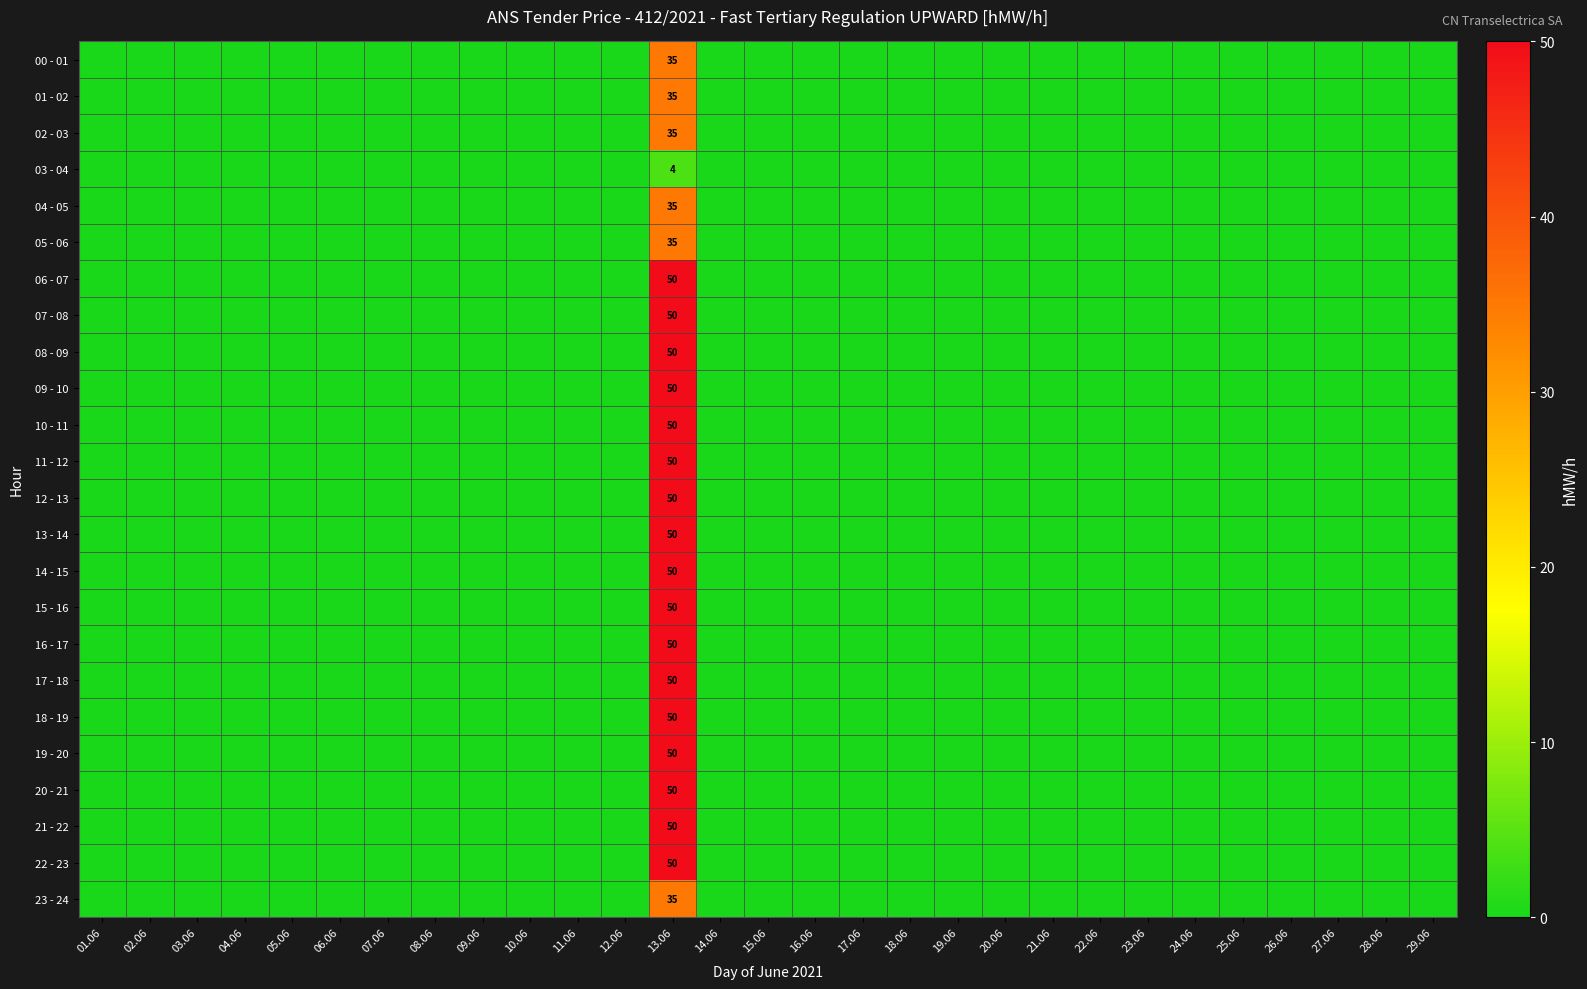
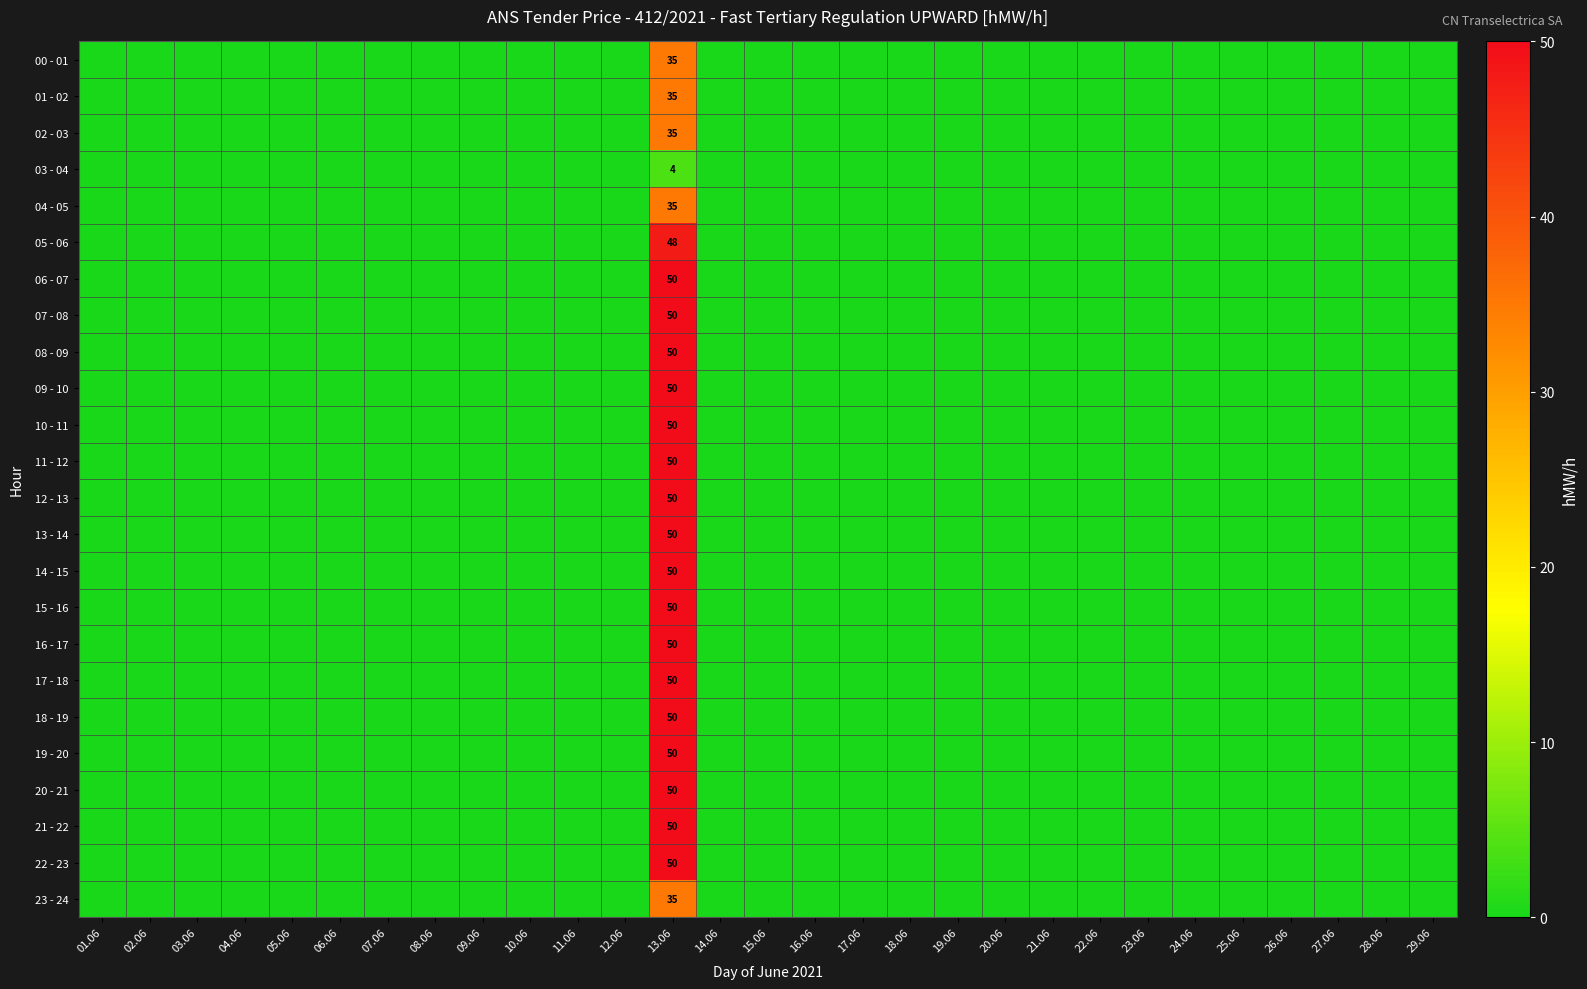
05 - 06, 13.06: 35 -> 48
